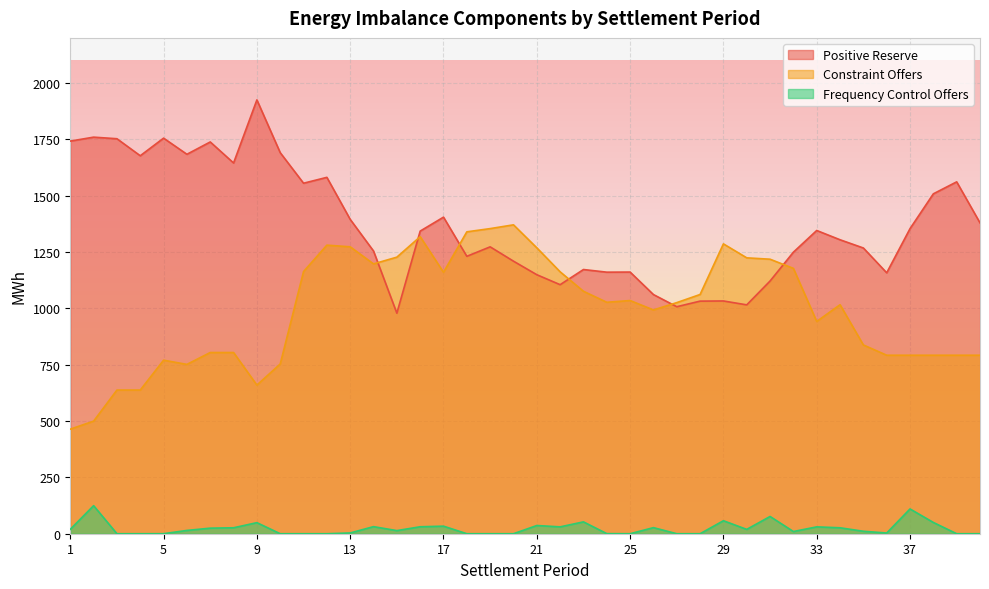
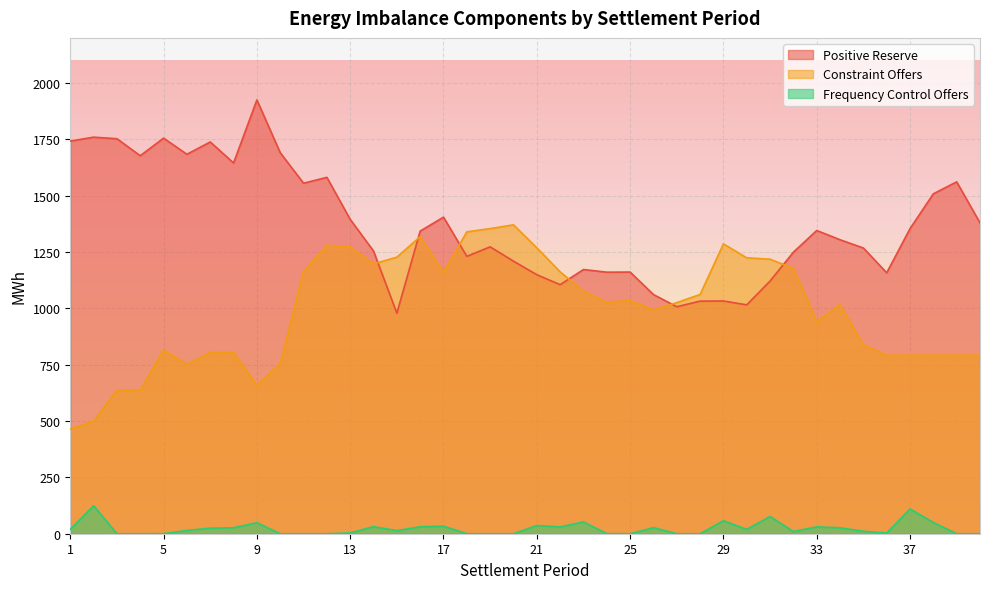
Constraint Offers, 5: 770 -> 810
